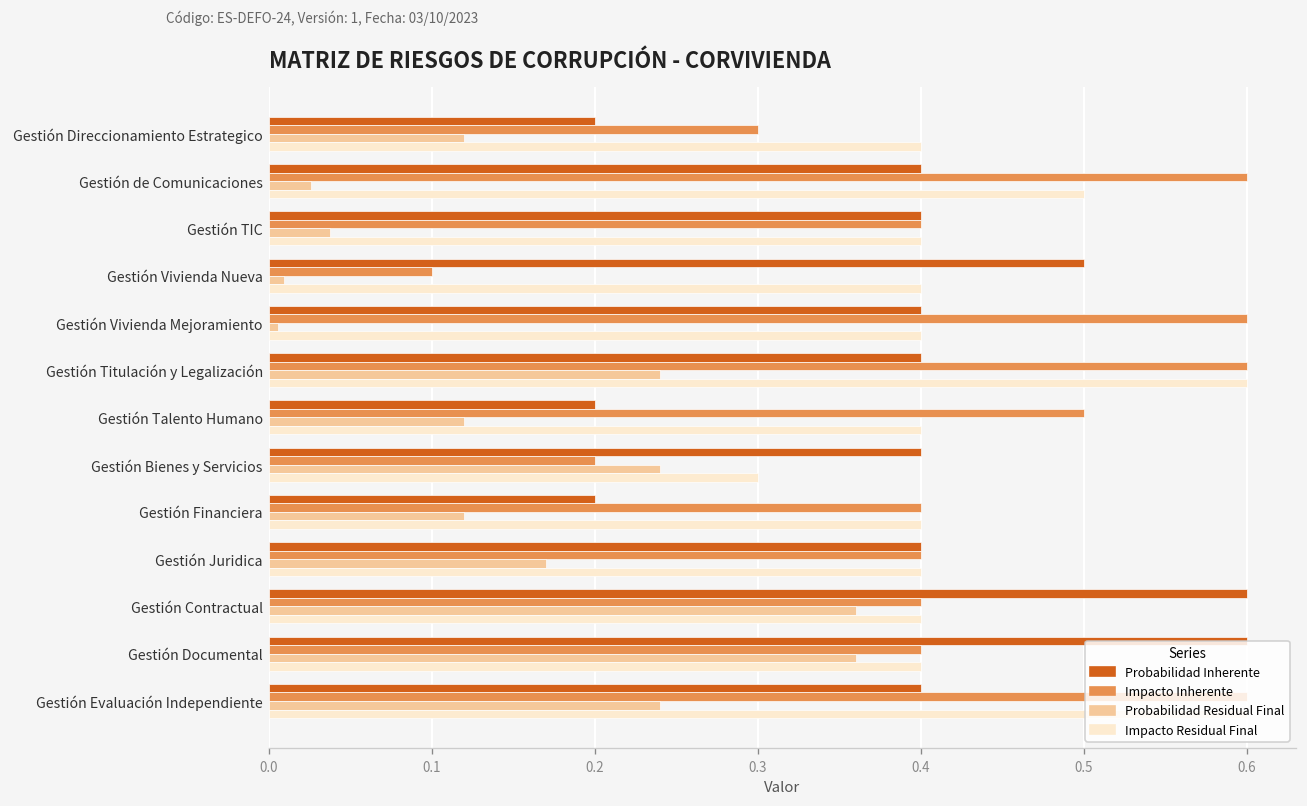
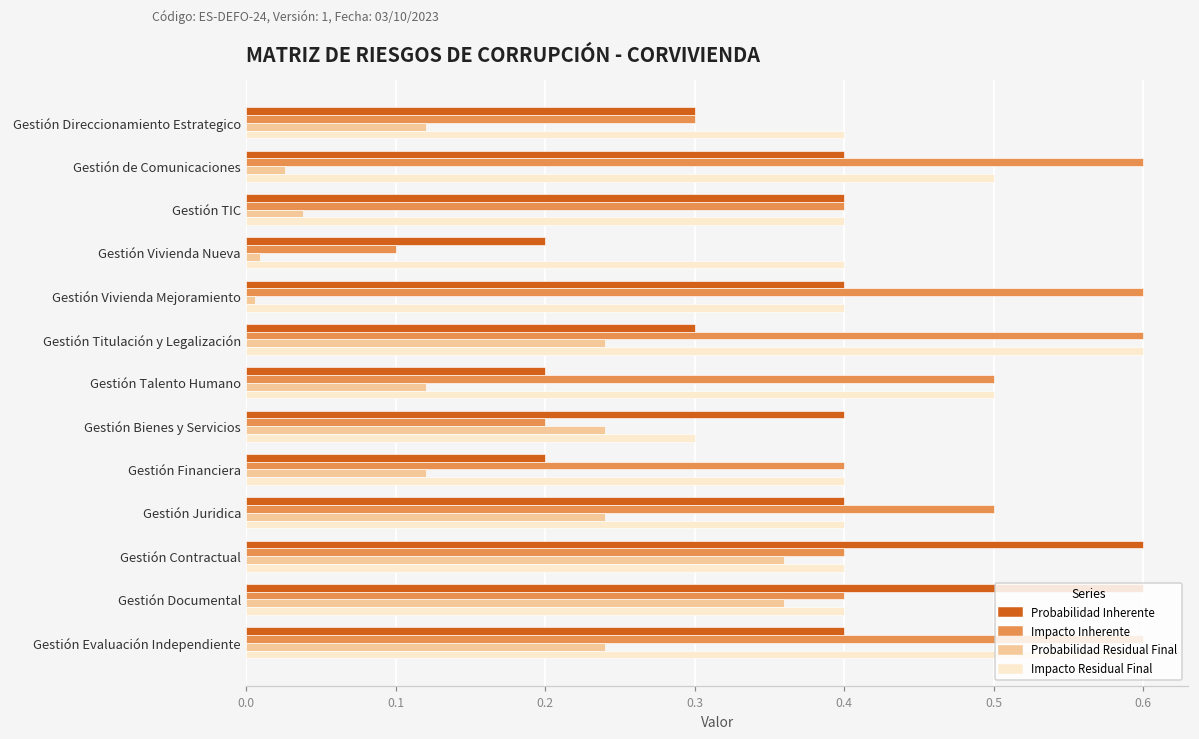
Probabilidad Inherente, Gestión Direccionamiento Estrategico: 0.2 -> 0.3
Probabilidad Inherente, Gestión Vivienda Nueva: 0.5 -> 0.2
Probabilidad Inherente, Gestión Titulación y Legalización: 0.4 -> 0.3
Impacto Residual Final, Gestión Talento Humano: 0.4 -> 0.5
Impacto Inherente, Gestión Juridica: 0.4 -> 0.5
Probabilidad Residual Final, Gestión Juridica: 0.17 -> 0.24
